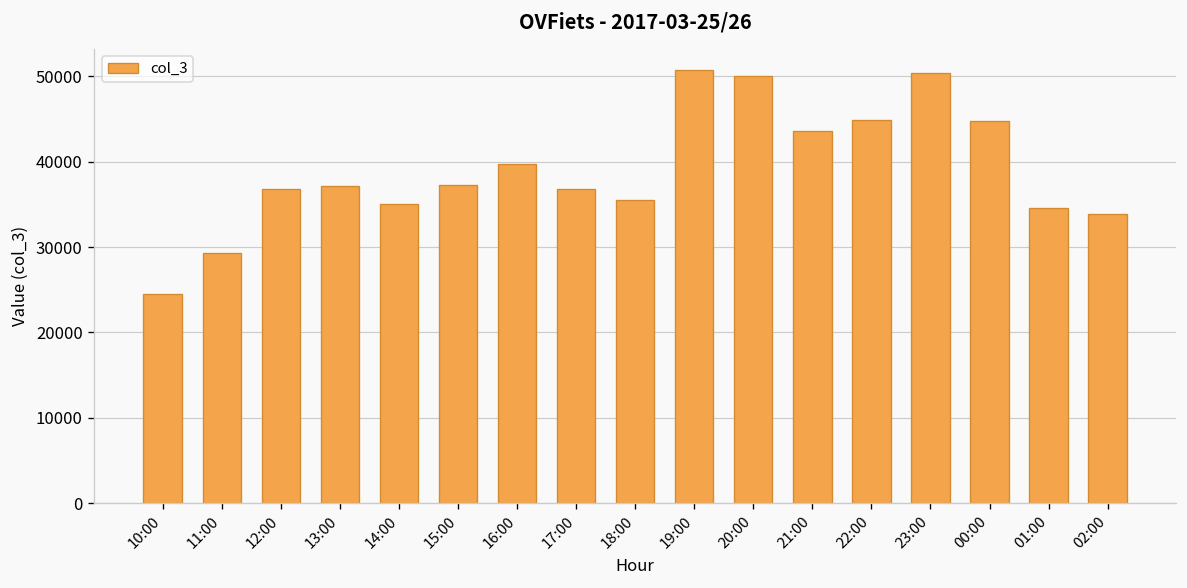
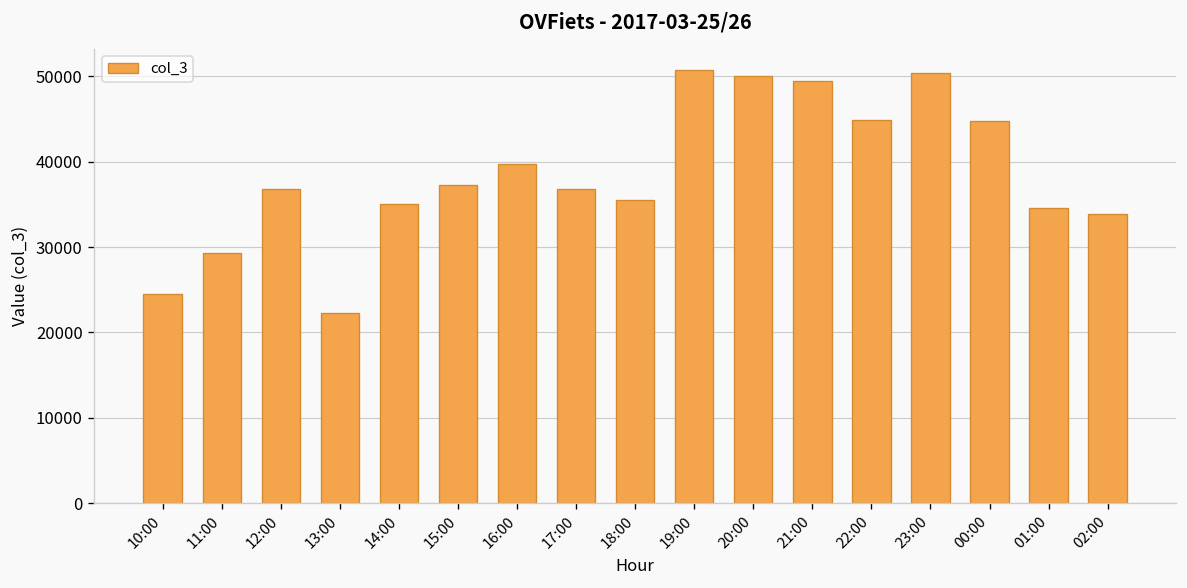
13:00: 37000 -> 22000
21:00: 44000 -> 49000
